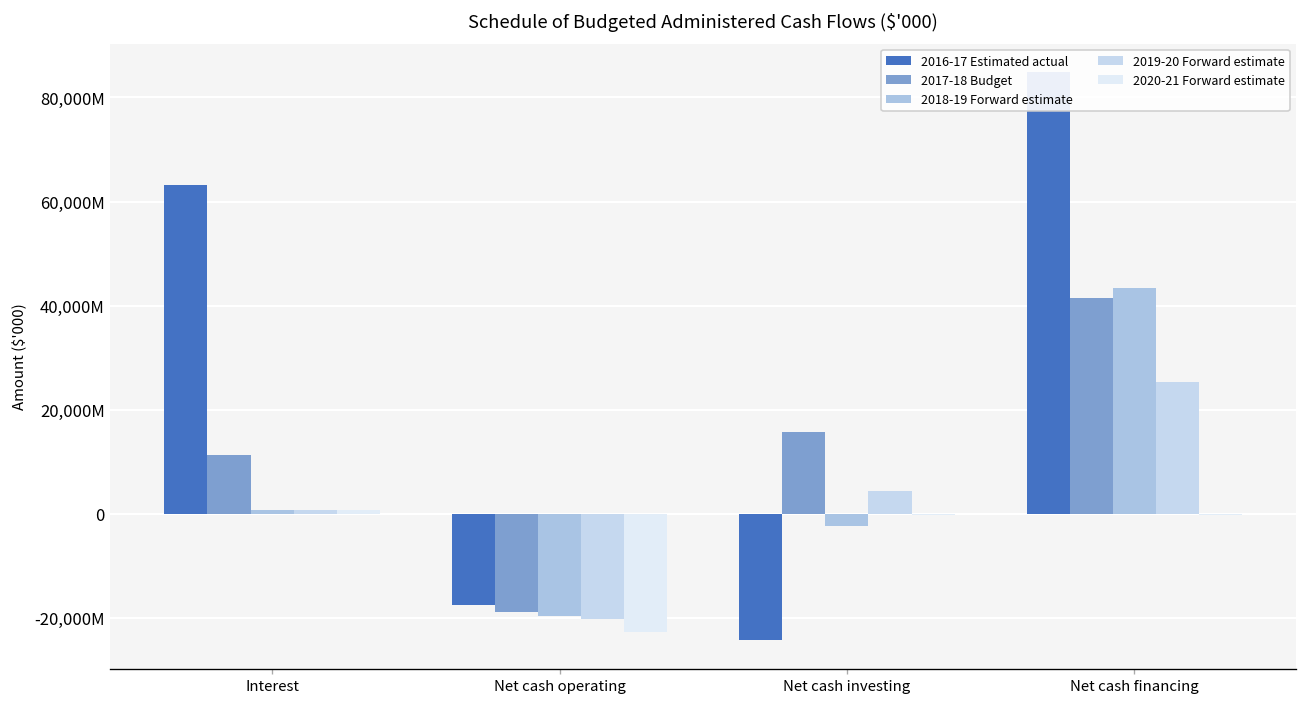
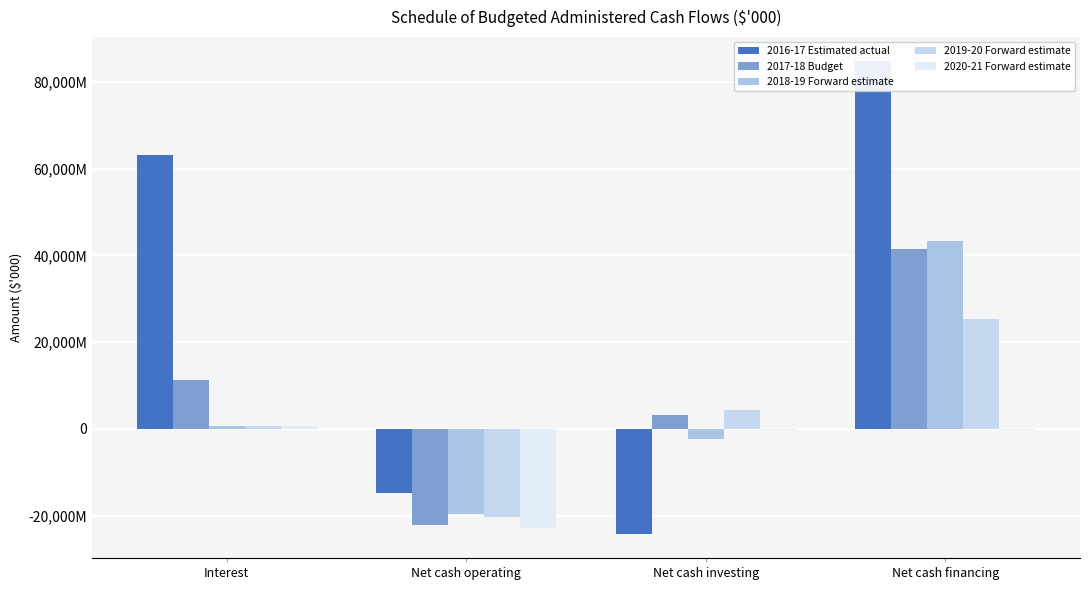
2016-17 Estimated actual, Net cash operating: -17,000,000,000 -> -15,000,000,000
2017-18 Budget, Net cash operating: -19,000,000,000 -> -22,000,000,000
2017-18 Budget, Net cash investing: 16,000,000,000 -> 3,000,000,000
